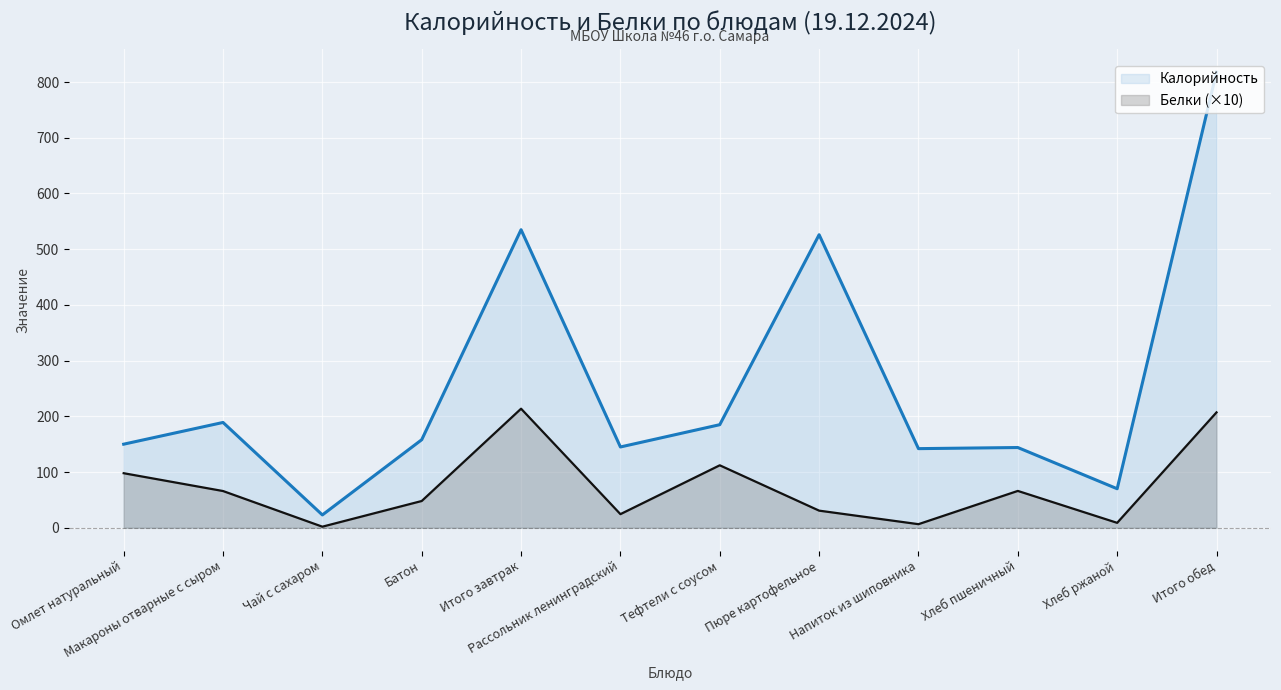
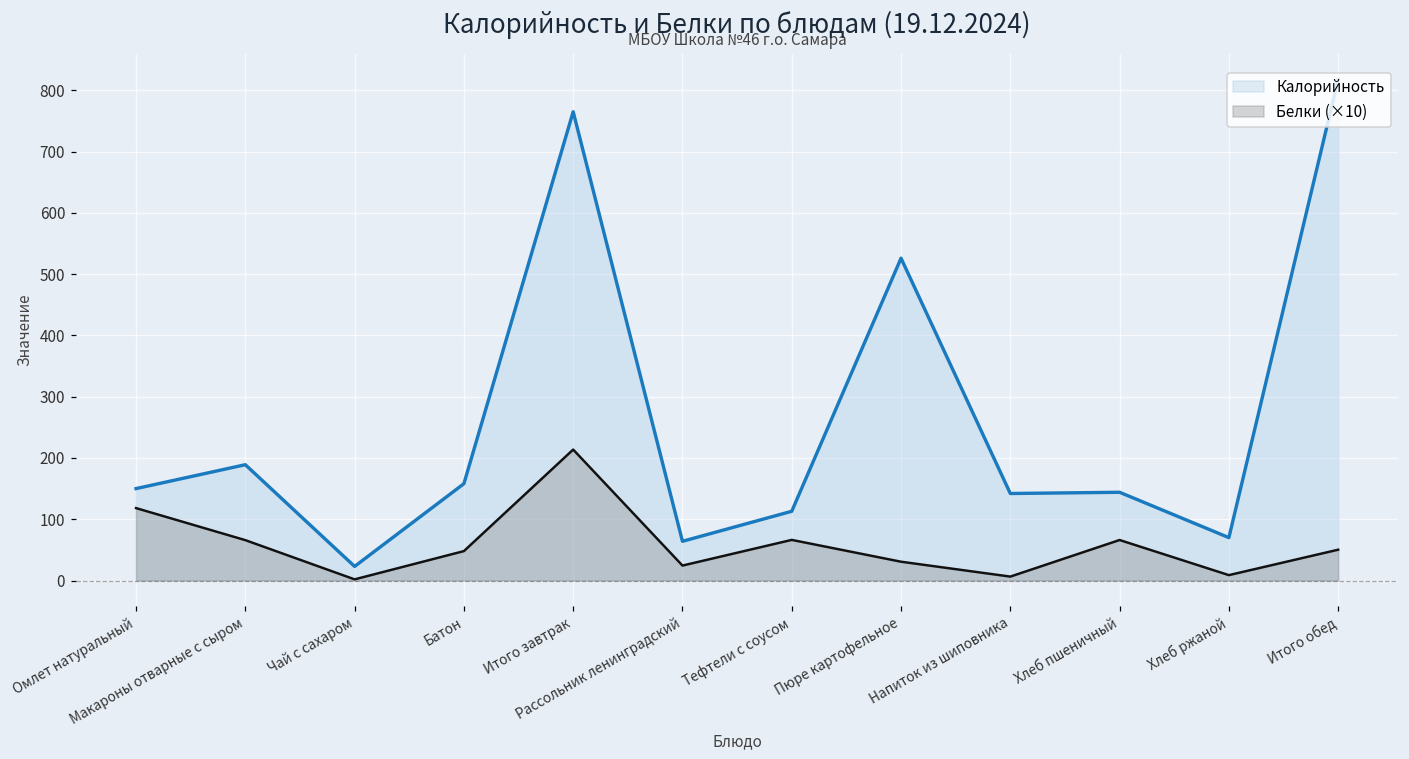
Белки (×10), Омлет натуральный: 100 -> 120
Калорийность, Итого завтрак: 540 -> 770
Калорийность, Рассольник ленинградский: 150 -> 60
Калорийность, Тефтели с соусом: 190 -> 110
Белки (×10), Тефтели с соусом: 110 -> 70
Белки (×10), Итого обед: 210 -> 50
